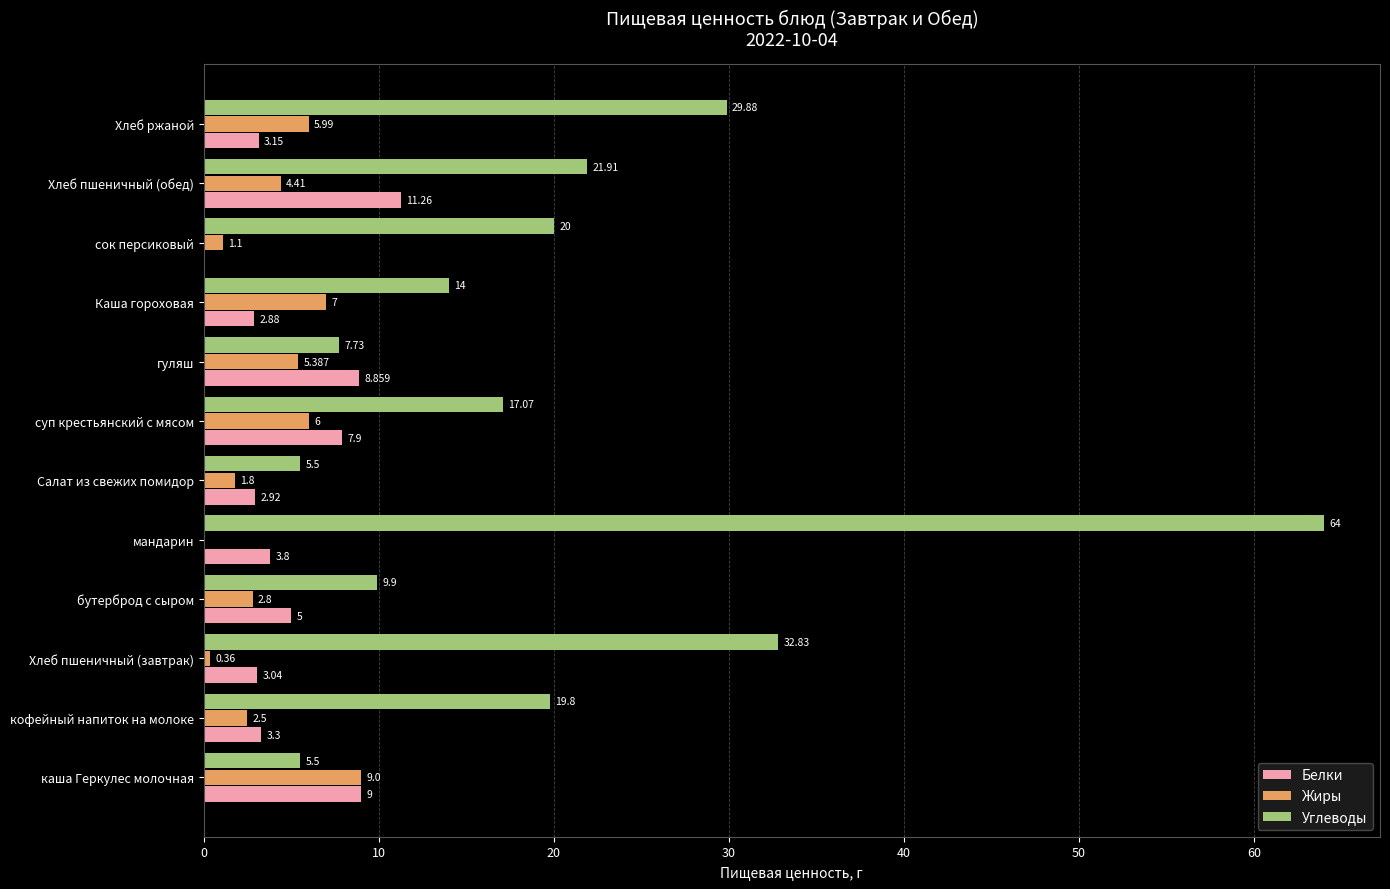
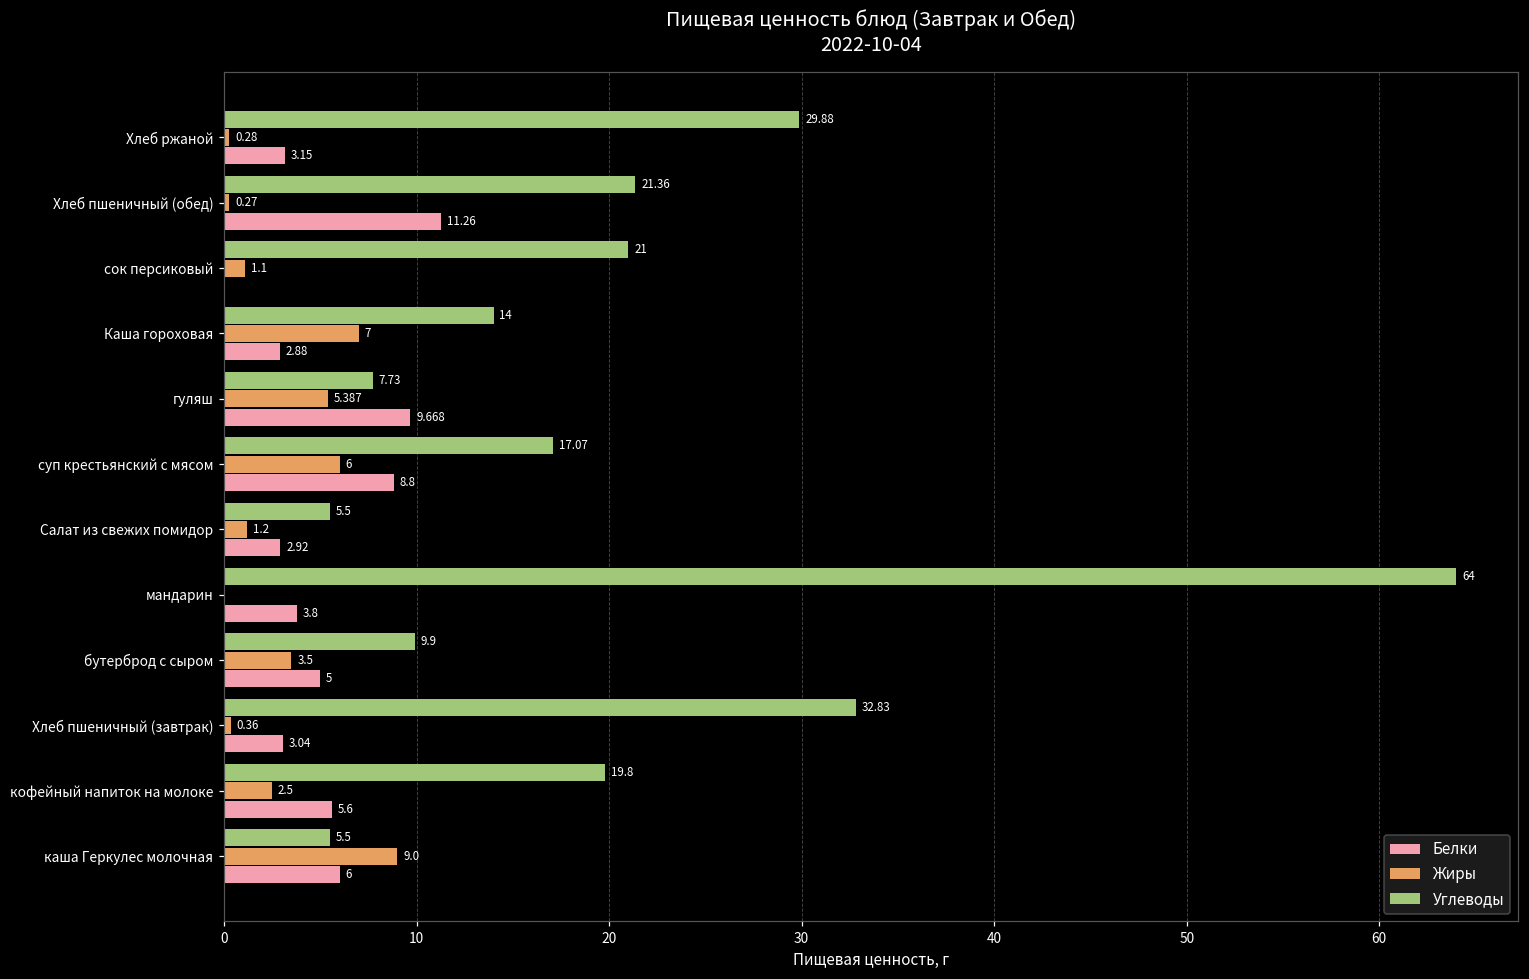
Жиры, Хлеб ржаной: 5.99 -> 0.28
Углеводы, Хлеб пшеничный (обед): 21.91 -> 21.36
Жиры, Хлеб пшеничный (обед): 4.41 -> 0.27
Углеводы, сок персиковый: 20 -> 21
Белки, гуляш: 8.859 -> 9.668
Белки, суп крестьянский с мясом: 7.9 -> 8.8
Жиры, Салат из свежих помидор: 1.8 -> 1.2
Жиры, бутерброд с сыром: 2.8 -> 3.5
Белки, кофейный напиток на молоке: 3.3 -> 5.6
Белки, каша Геркулес молочная: 9 -> 6
